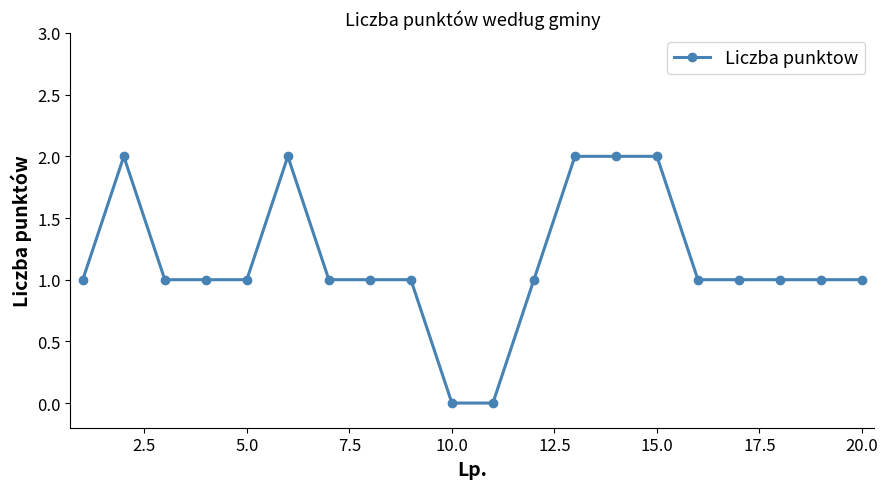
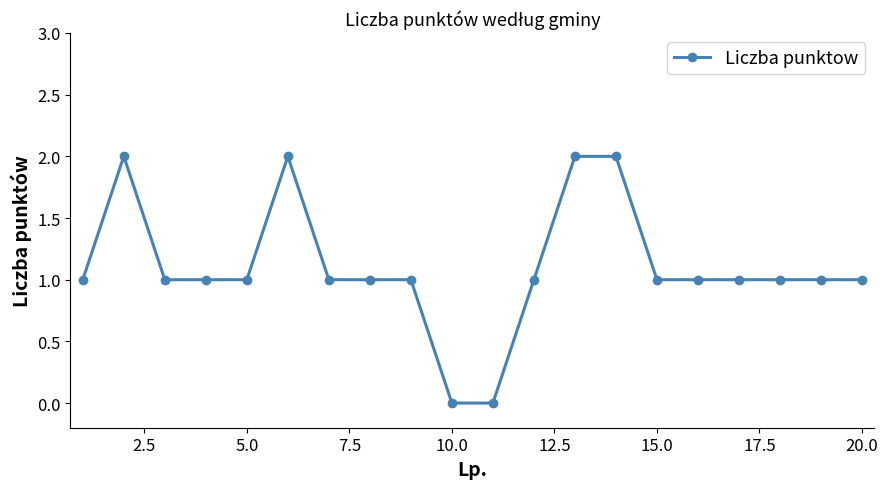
15.0: 2 -> 1
